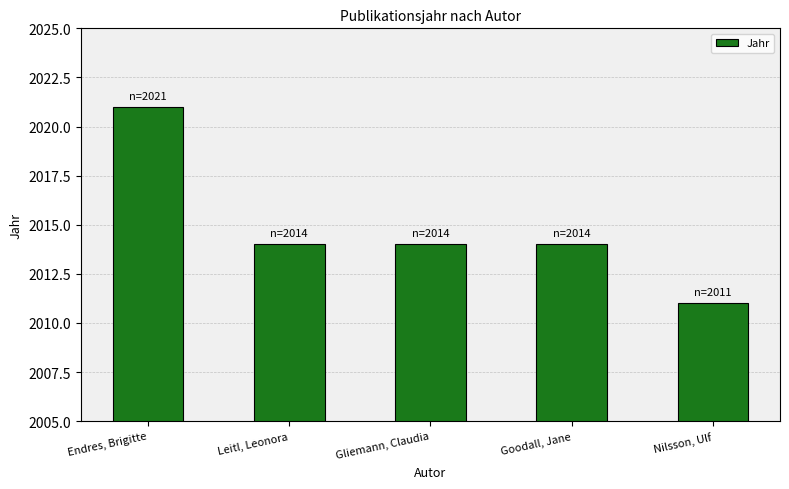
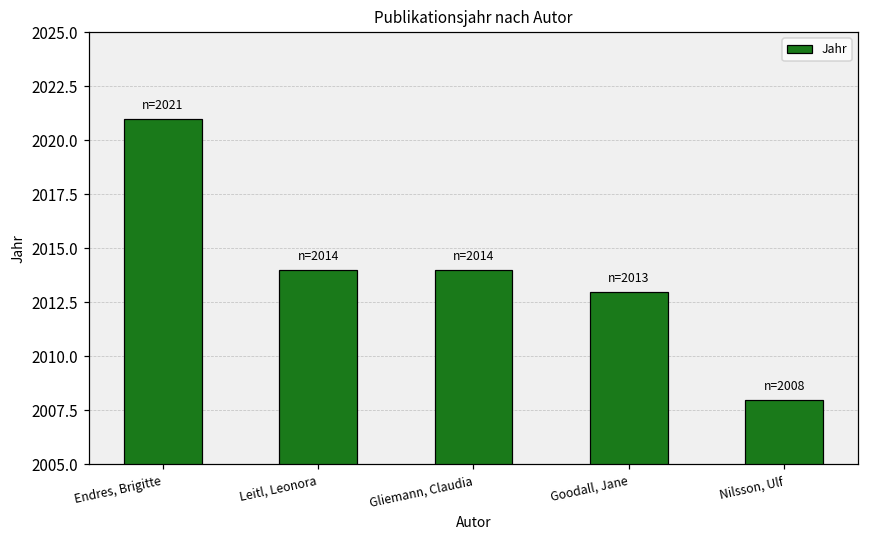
Goodall, Jane: 2014 -> 2013
Nilsson, Ulf: 2011 -> 2008
